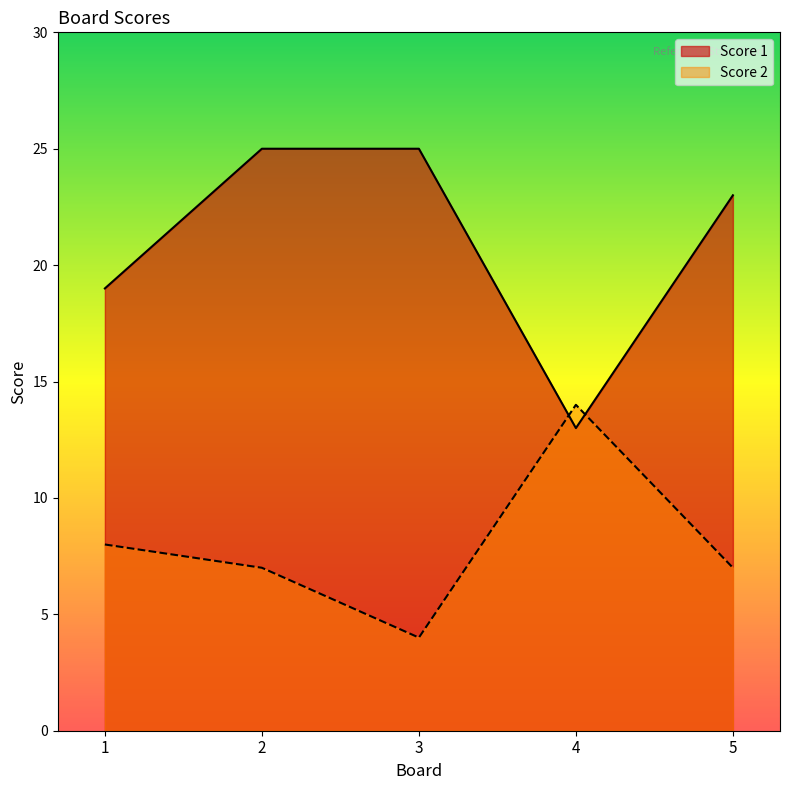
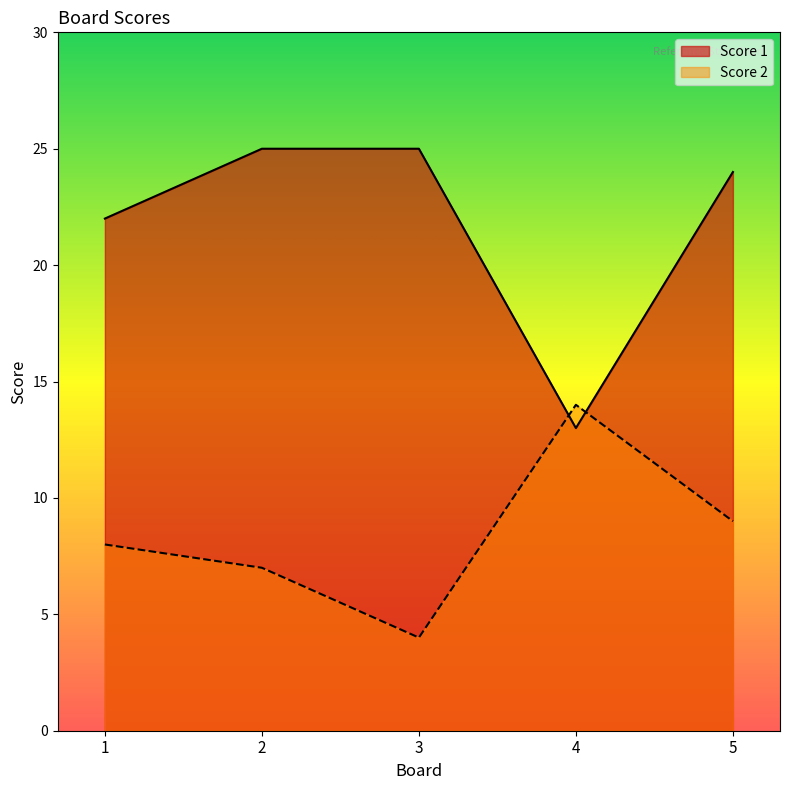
Score 1, 1: 19 -> 22
Score 1, 5: 23 -> 24
Score 2, 5: 7 -> 9
